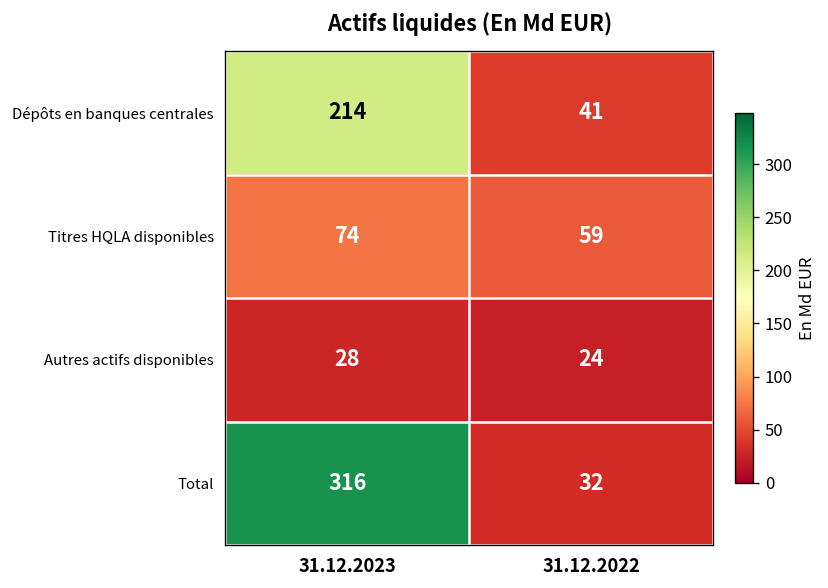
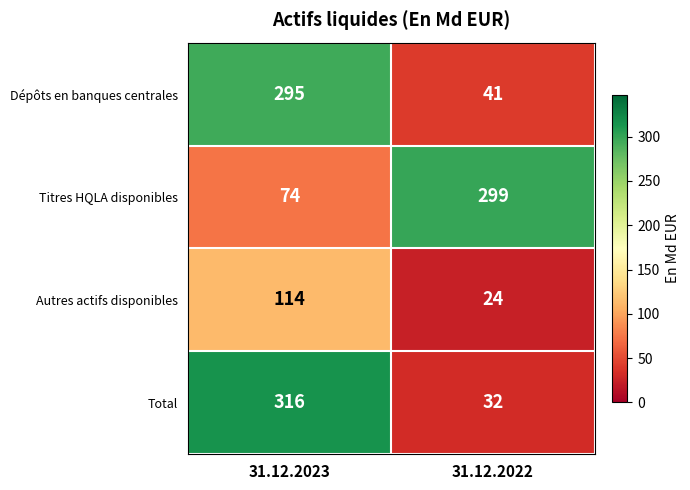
Dépôts en banques centrales, 31.12.2023: 214 -> 295
Titres HQLA disponibles, 31.12.2022: 59 -> 299
Autres actifs disponibles, 31.12.2023: 28 -> 114
